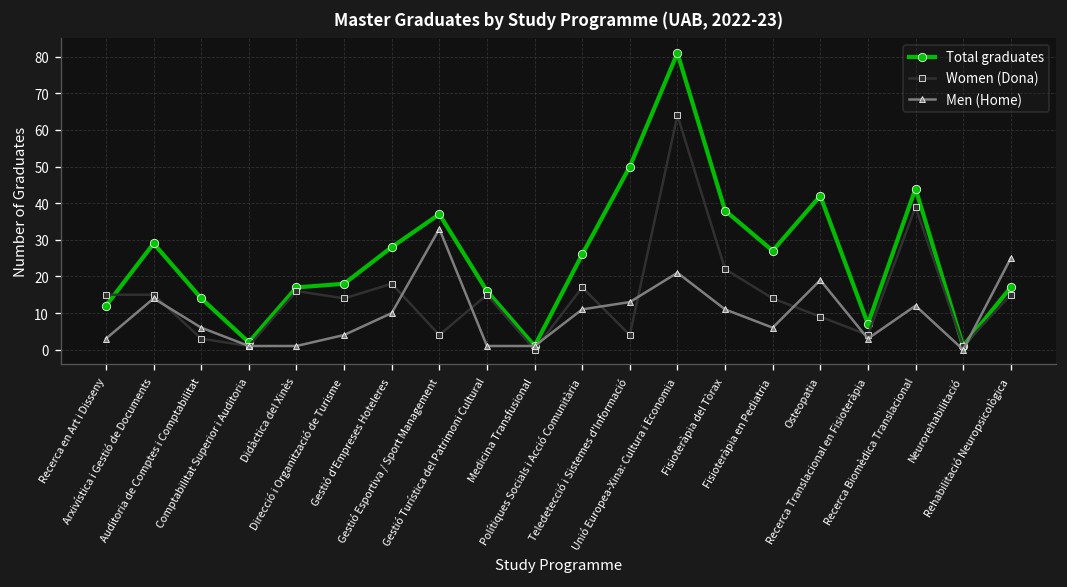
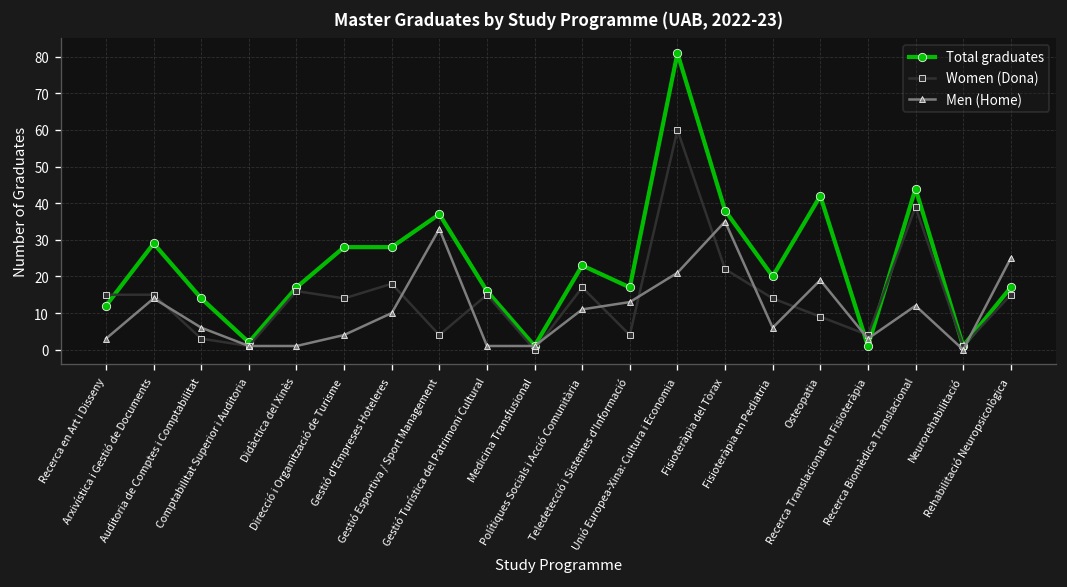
Total graduates, Direcció i Organització de Turisme: 18 -> 28
Total graduates, Polítiques Socials i Acció Comunitària: 26 -> 23
Total graduates, Teledetecció i Sistemes d'Informació: 50 -> 17
Women (Dona), Unió Europea-Xina: Cultura i Economia: 64 -> 60
Men (Home), Fisioteràpia del Tòrax: 11 -> 35
Total graduates, Fisioteràpia en Pediatria: 27 -> 20
Total graduates, Recerca Translacional en Fisioteràpia: 7 -> 1
